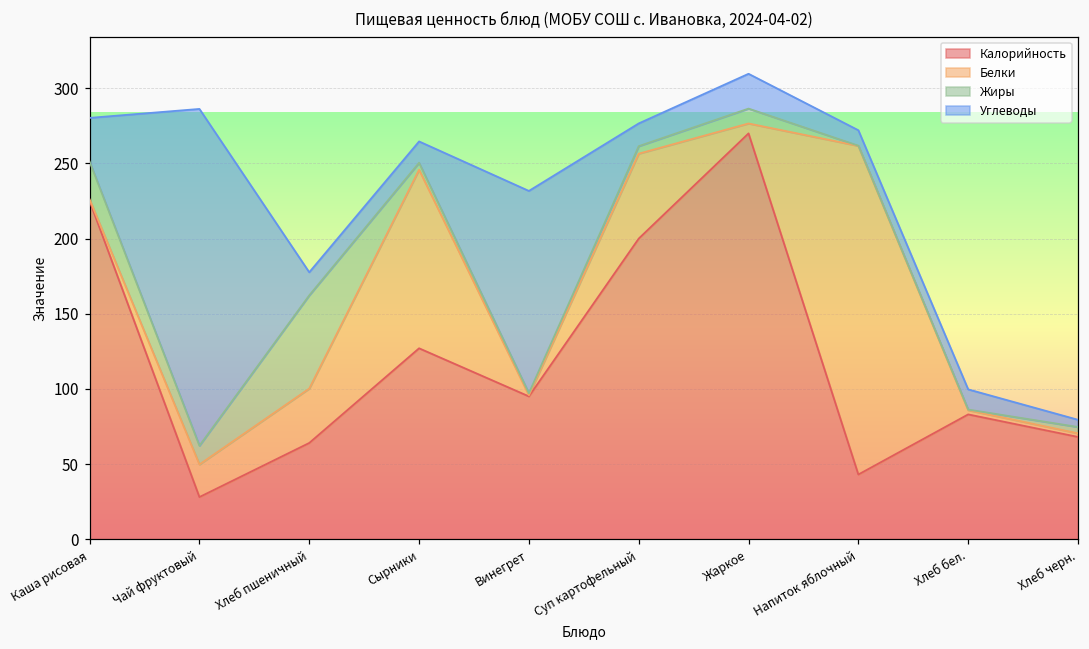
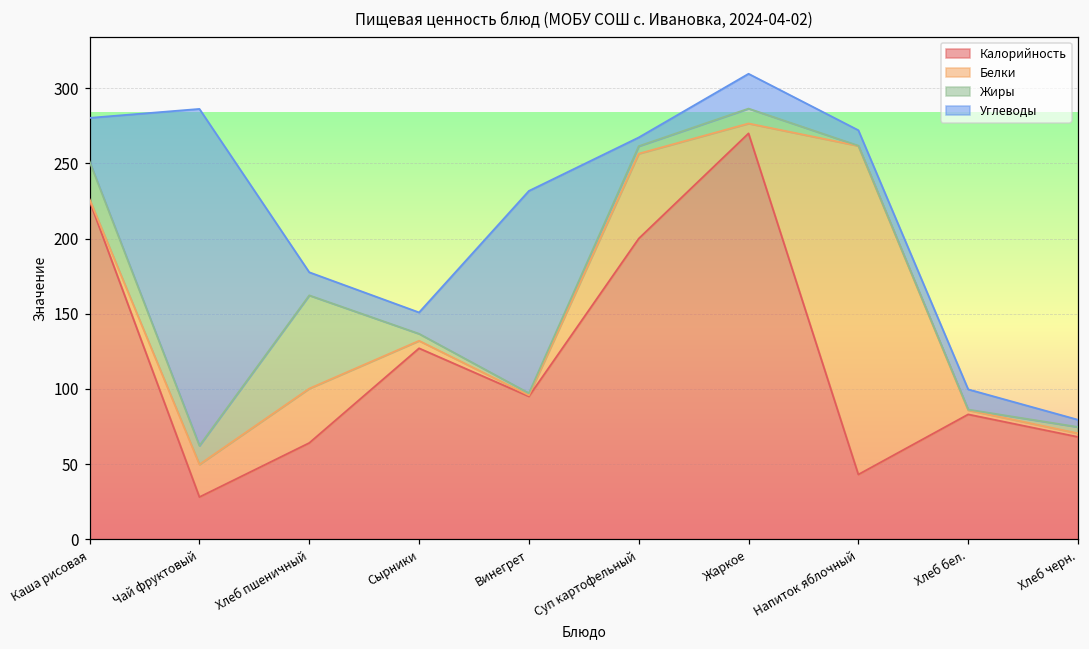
Белки, Сырники: 119 -> 5
Углеводы, Суп картофельный: 15 -> 6
